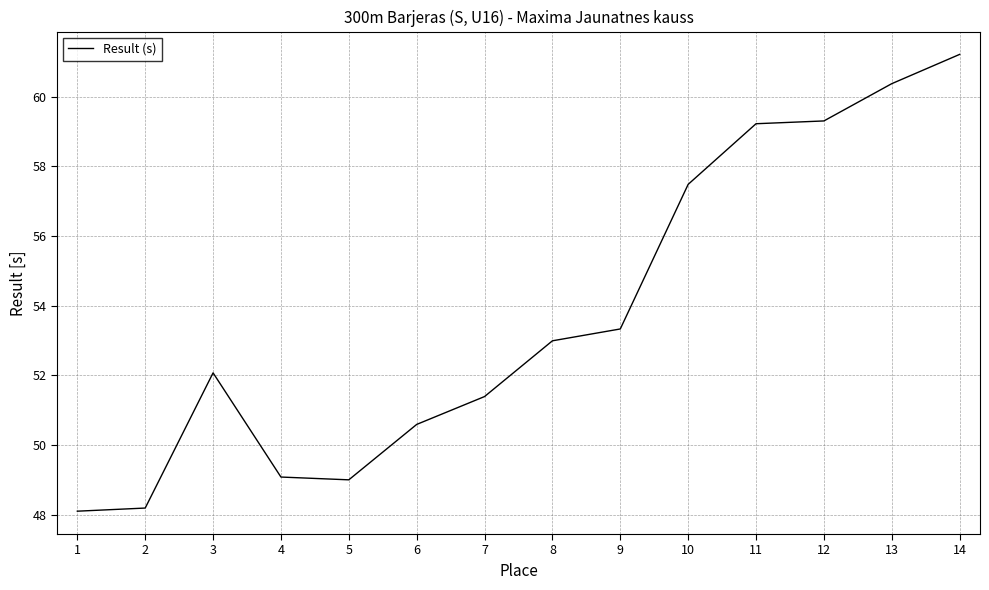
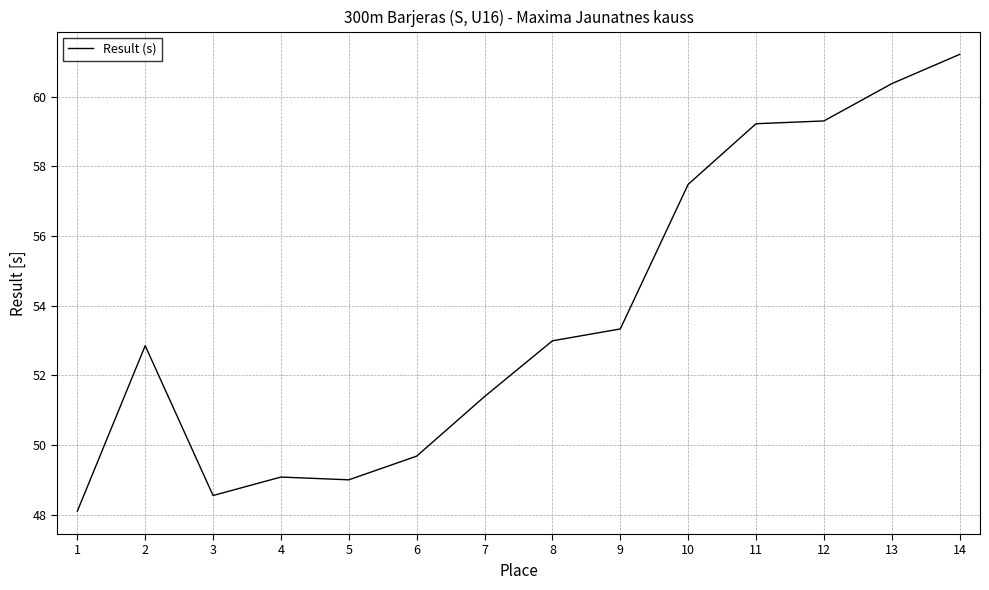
2: 48.2 -> 52.9
3: 52.1 -> 48.6
6: 50.6 -> 49.7
